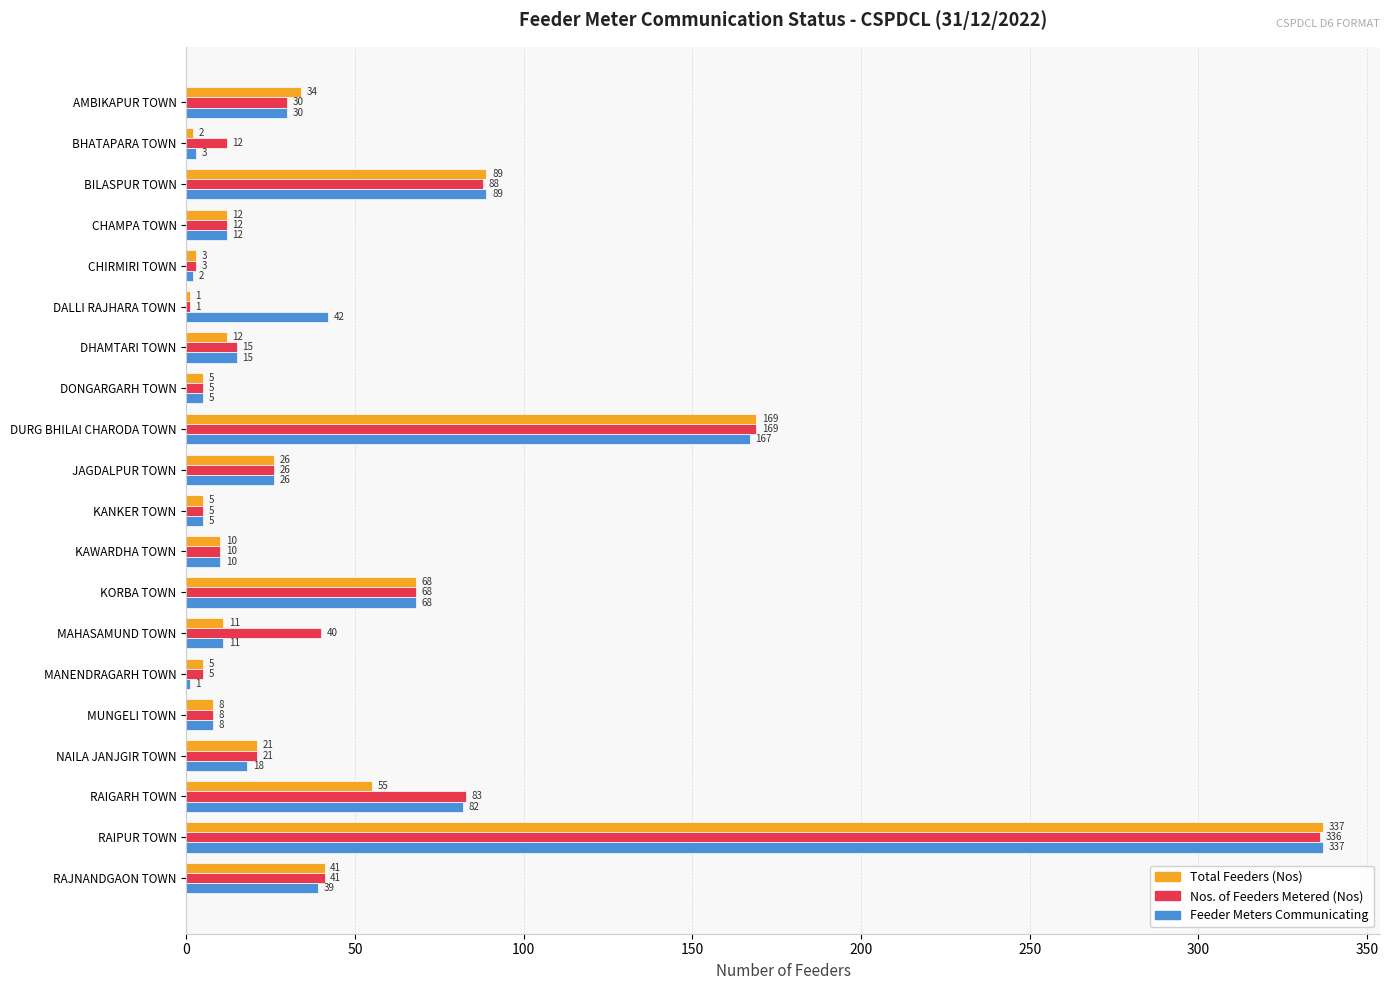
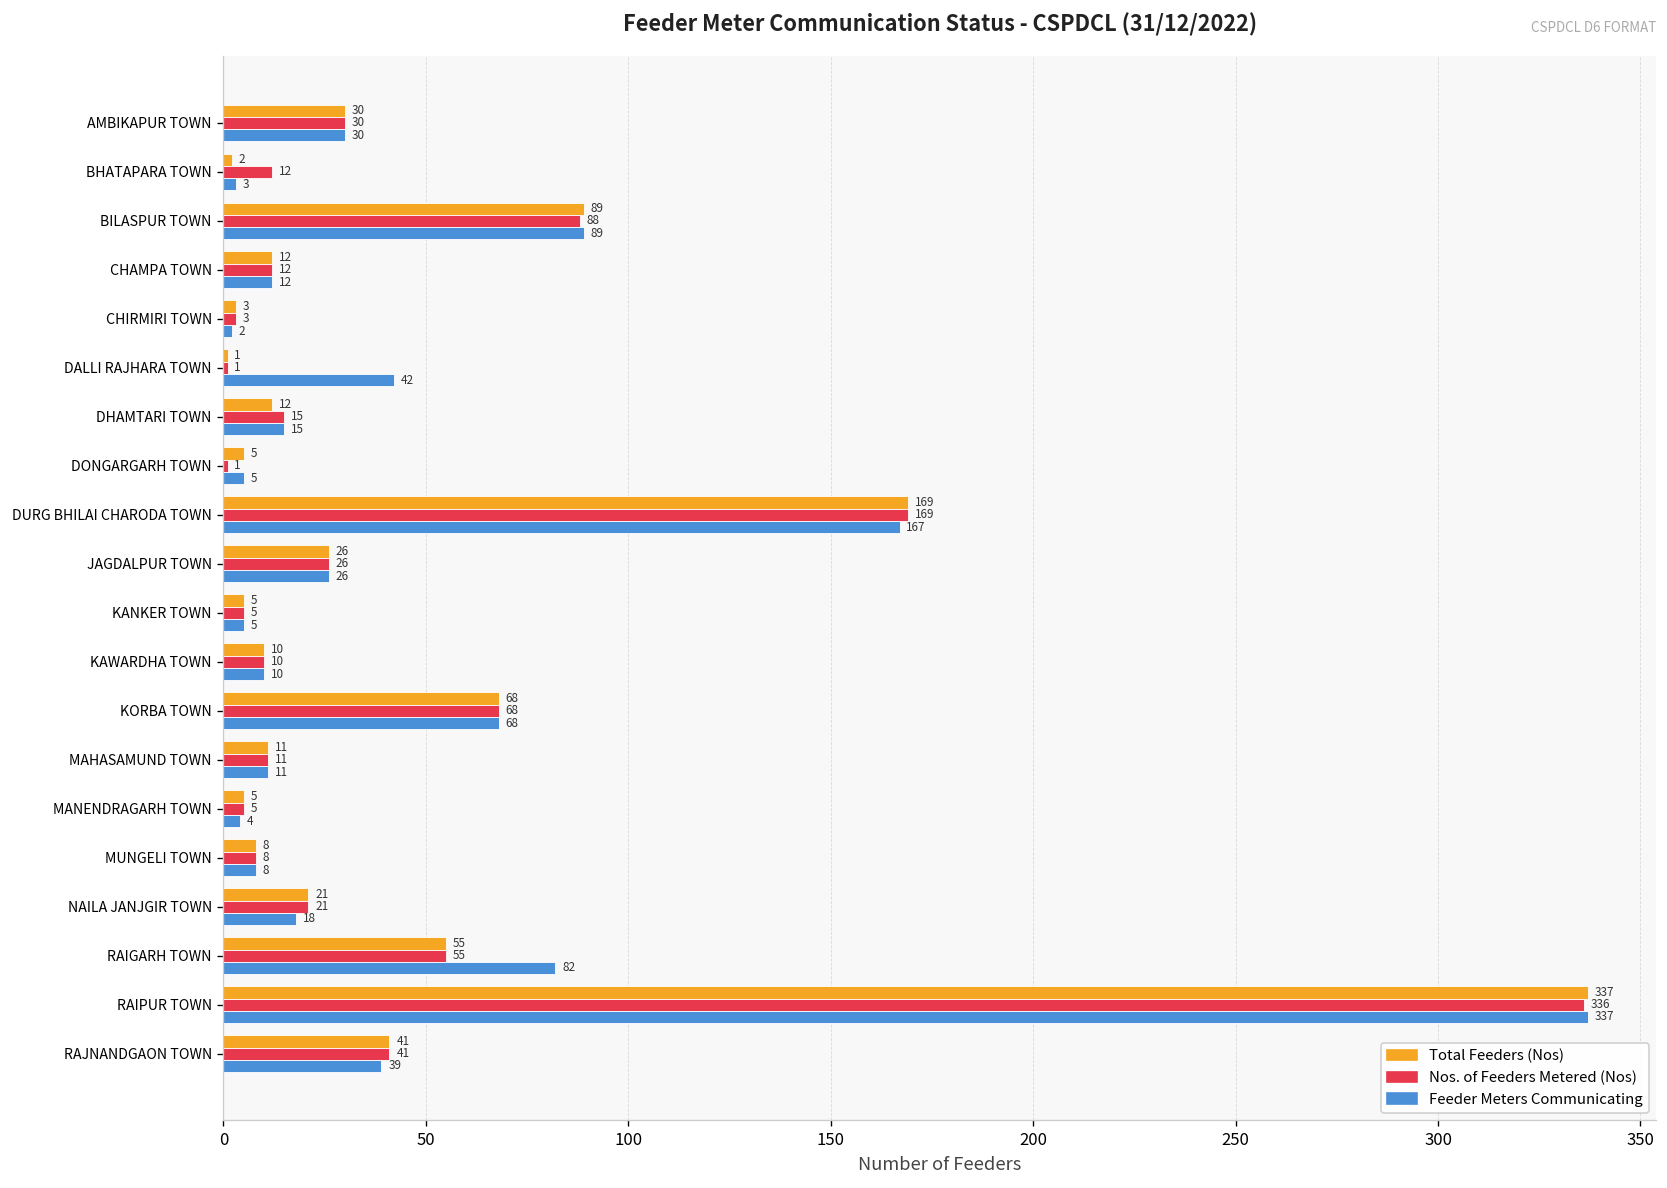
Total Feeders (Nos), AMBIKAPUR TOWN: 34 -> 30
Nos. of Feeders Metered (Nos), DONGARGARH TOWN: 5 -> 1
Nos. of Feeders Metered (Nos), MAHASAMUND TOWN: 40 -> 11
Feeder Meters Communicating, MANENDRAGARH TOWN: 1 -> 4
Nos. of Feeders Metered (Nos), RAIGARH TOWN: 83 -> 55
